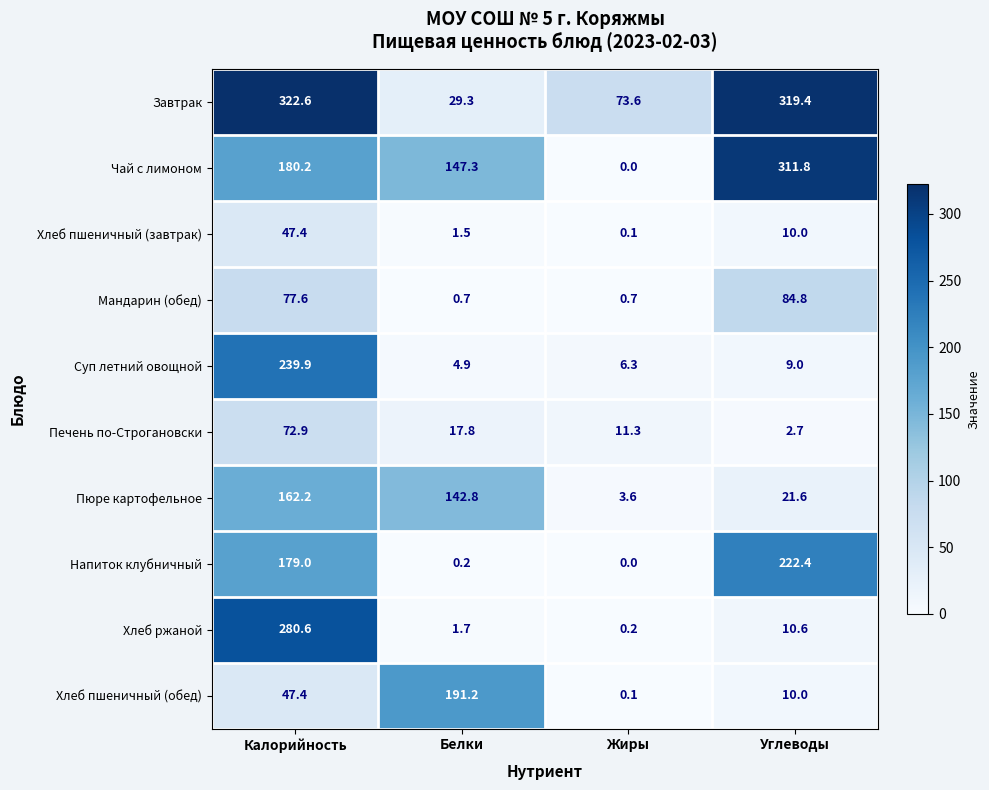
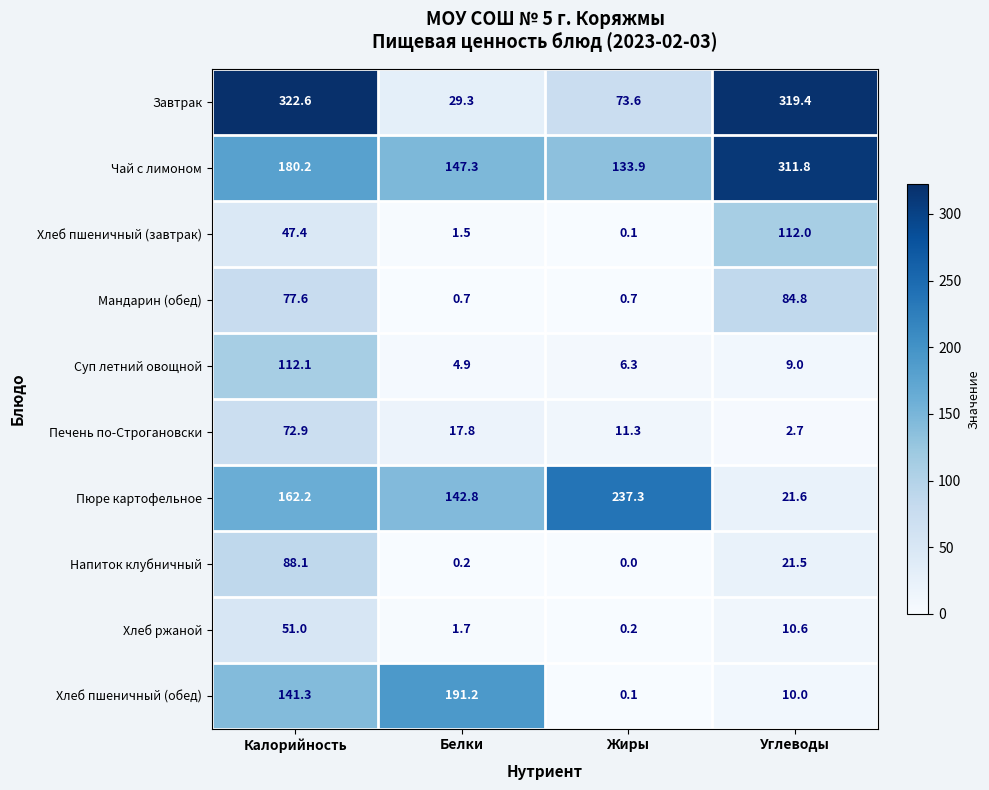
Чай с лимоном, Жиры: 0.0 -> 133.9
Хлеб пшеничный (завтрак), Углеводы: 10.0 -> 112.0
Суп летний овощной, Калорийность: 239.9 -> 112.1
Пюре картофельное, Жиры: 3.6 -> 237.3
Напиток клубничный, Калорийность: 179.0 -> 88.1
Напиток клубничный, Углеводы: 222.4 -> 21.5
Хлеб ржаной, Калорийность: 280.6 -> 51.0
Хлеб пшеничный (обед), Калорийность: 47.4 -> 141.3
